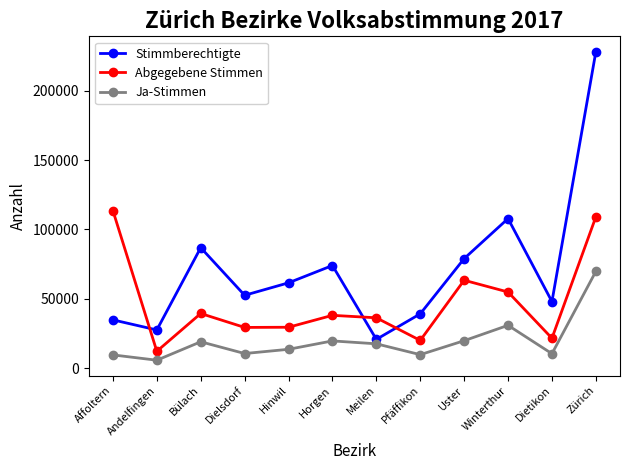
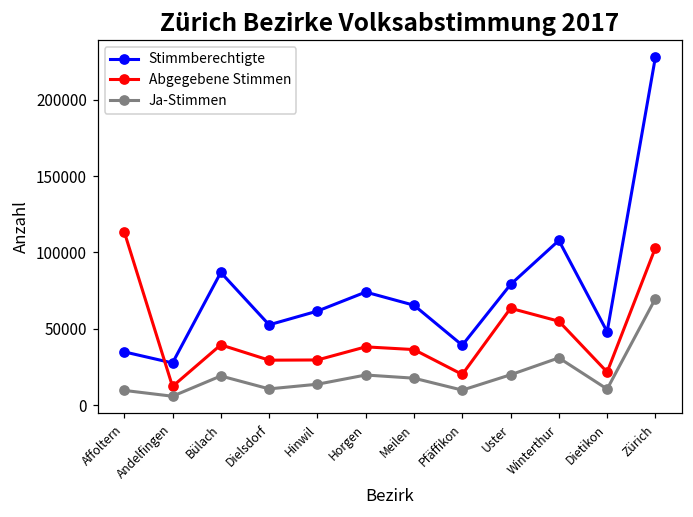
Stimmberechtigte, Meilen: 21000 -> 65000
Abgegebene Stimmen, Zürich: 109000 -> 103000
